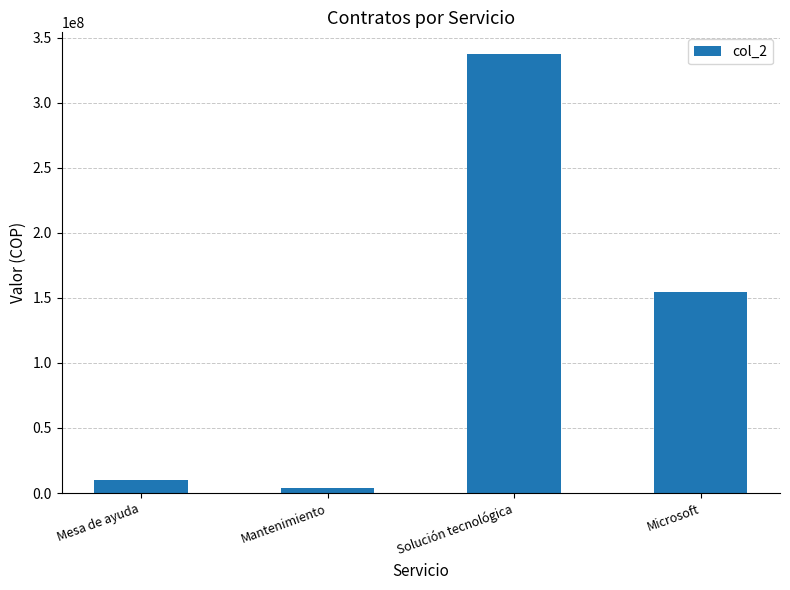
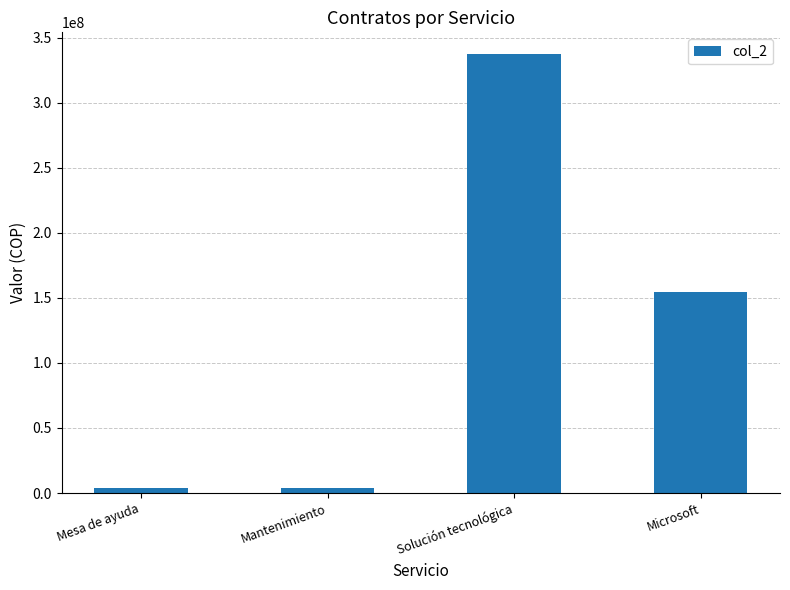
Mesa de ayuda: 10000000 -> 4000000
